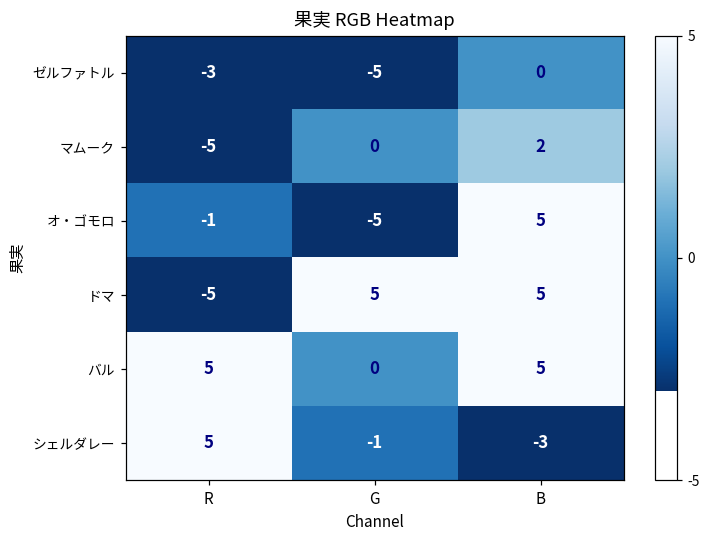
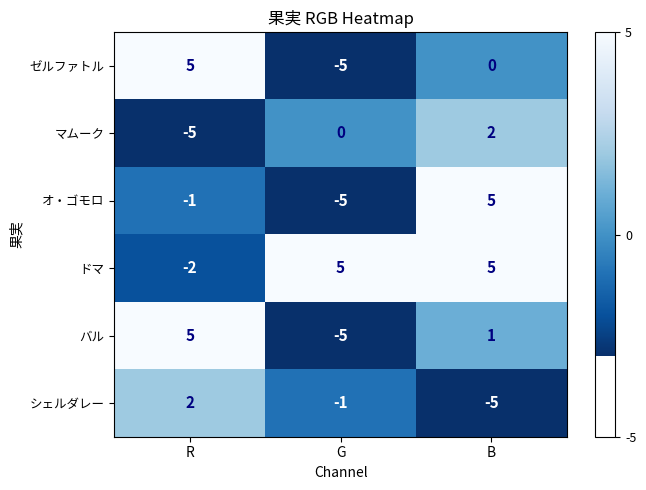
ゼルファトル, R: -3 -> 5
ドマ, R: -5 -> -2
バル, G: 0 -> -5
バル, B: 5 -> 1
シェルダレー, R: 5 -> 2
シェルダレー, B: -3 -> -5
